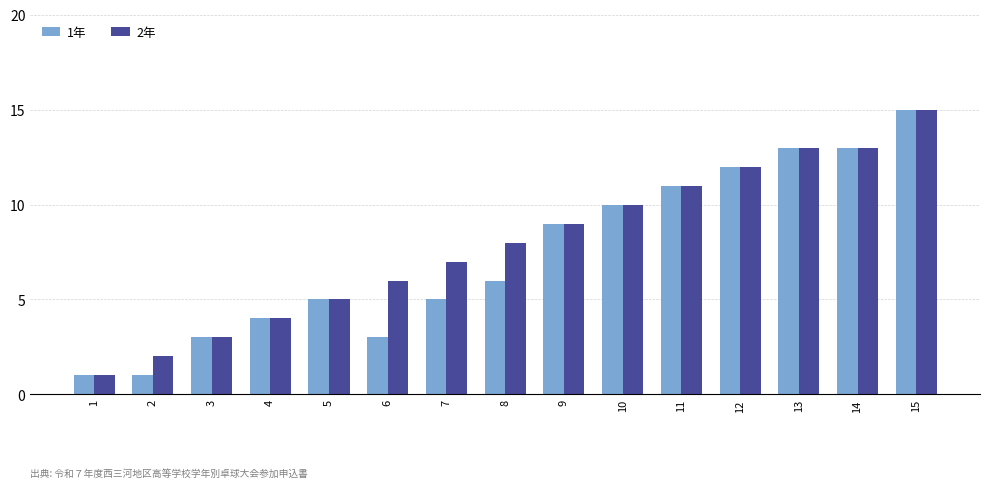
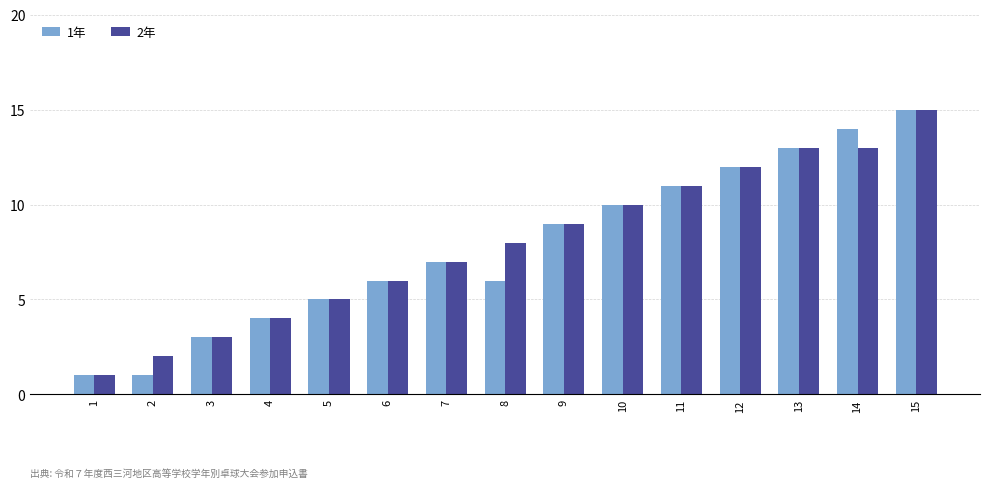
1年, 6: 3 -> 6
1年, 7: 5 -> 7
1年, 14: 13 -> 14
